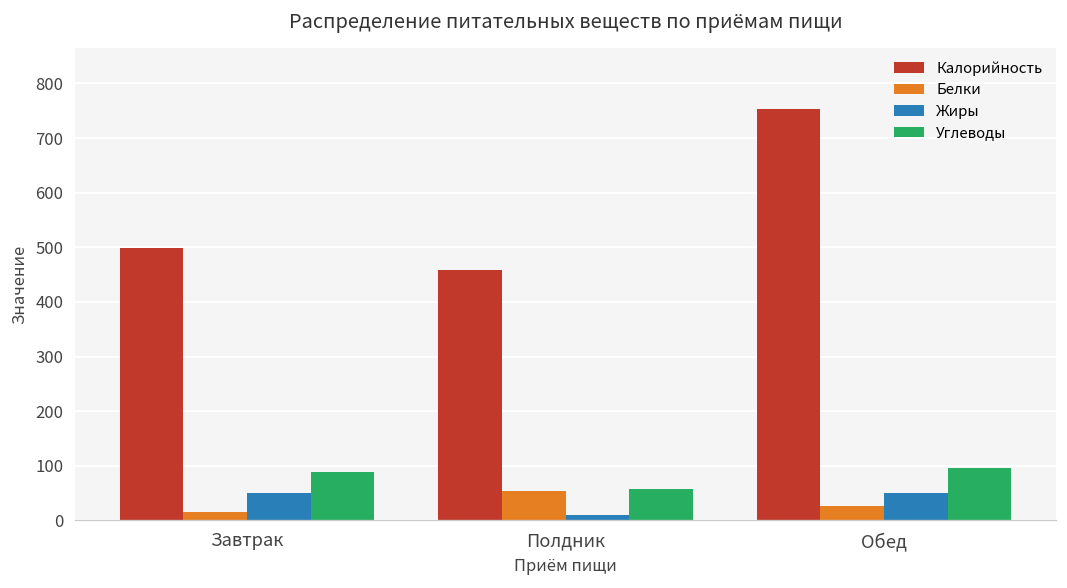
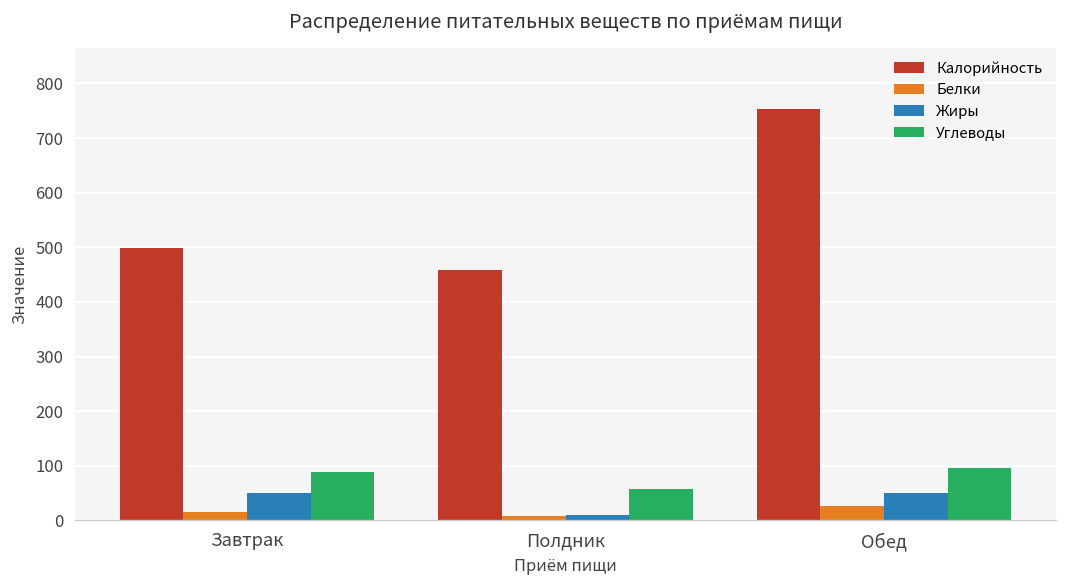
Белки, Полдник: 50 -> 10
